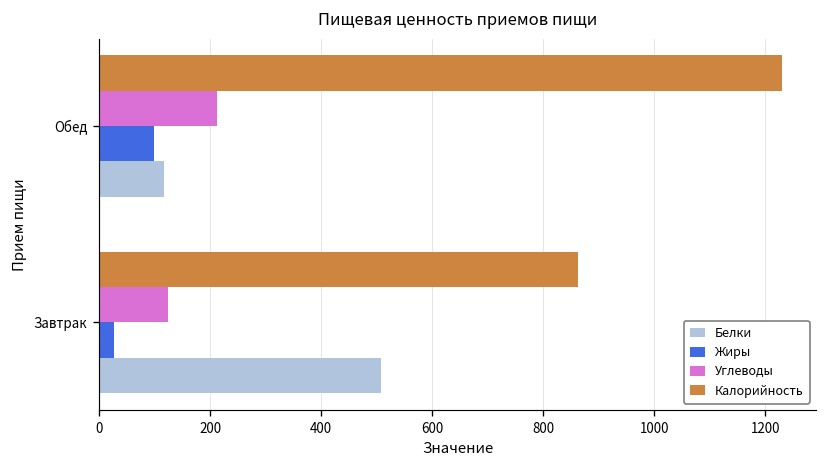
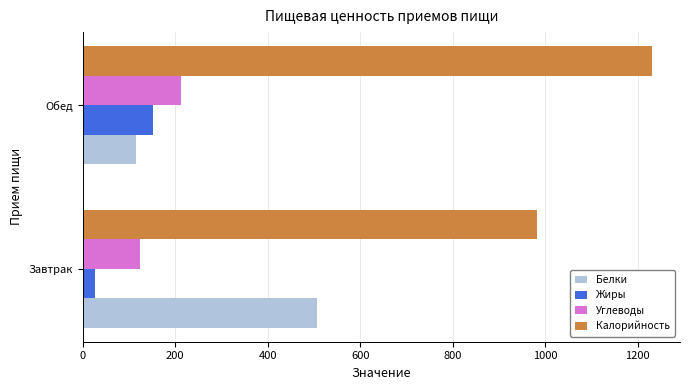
Жиры, Обед: 100 -> 150
Калорийность, Завтрак: 860 -> 980
